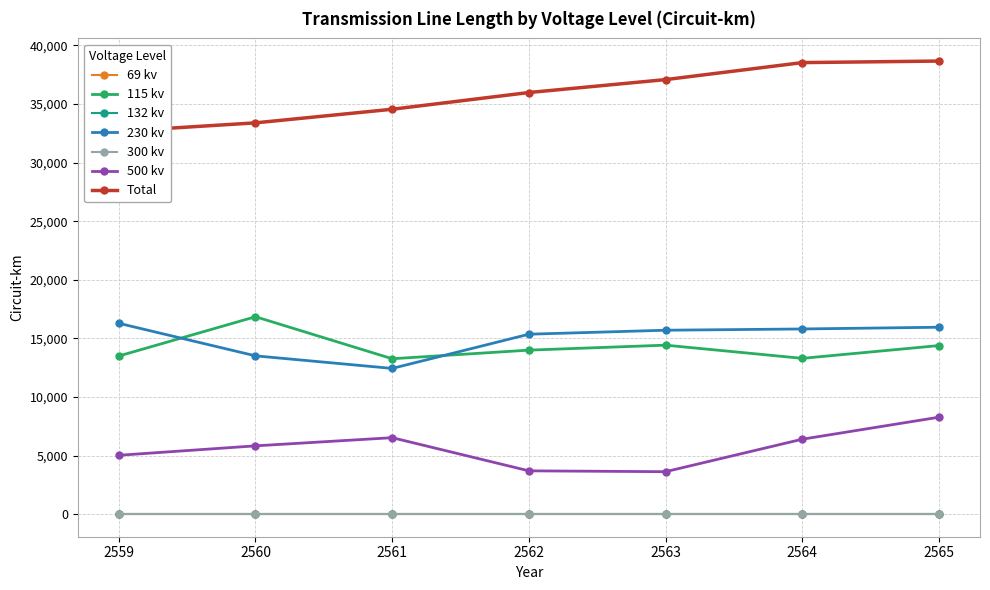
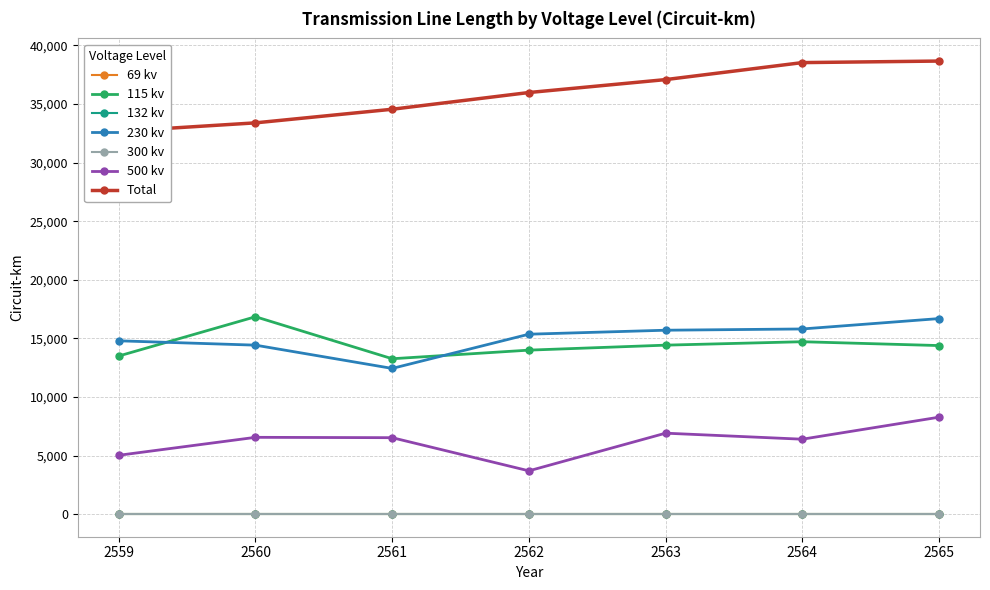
230 kv, 2559: 16,300 -> 14,800
230 kv, 2560: 13,500 -> 14,400
500 kv, 2560: 5,800 -> 6,600
500 kv, 2563: 3,600 -> 6,900
115 kv, 2564: 13,300 -> 14,700
230 kv, 2565: 16,000 -> 16,700
